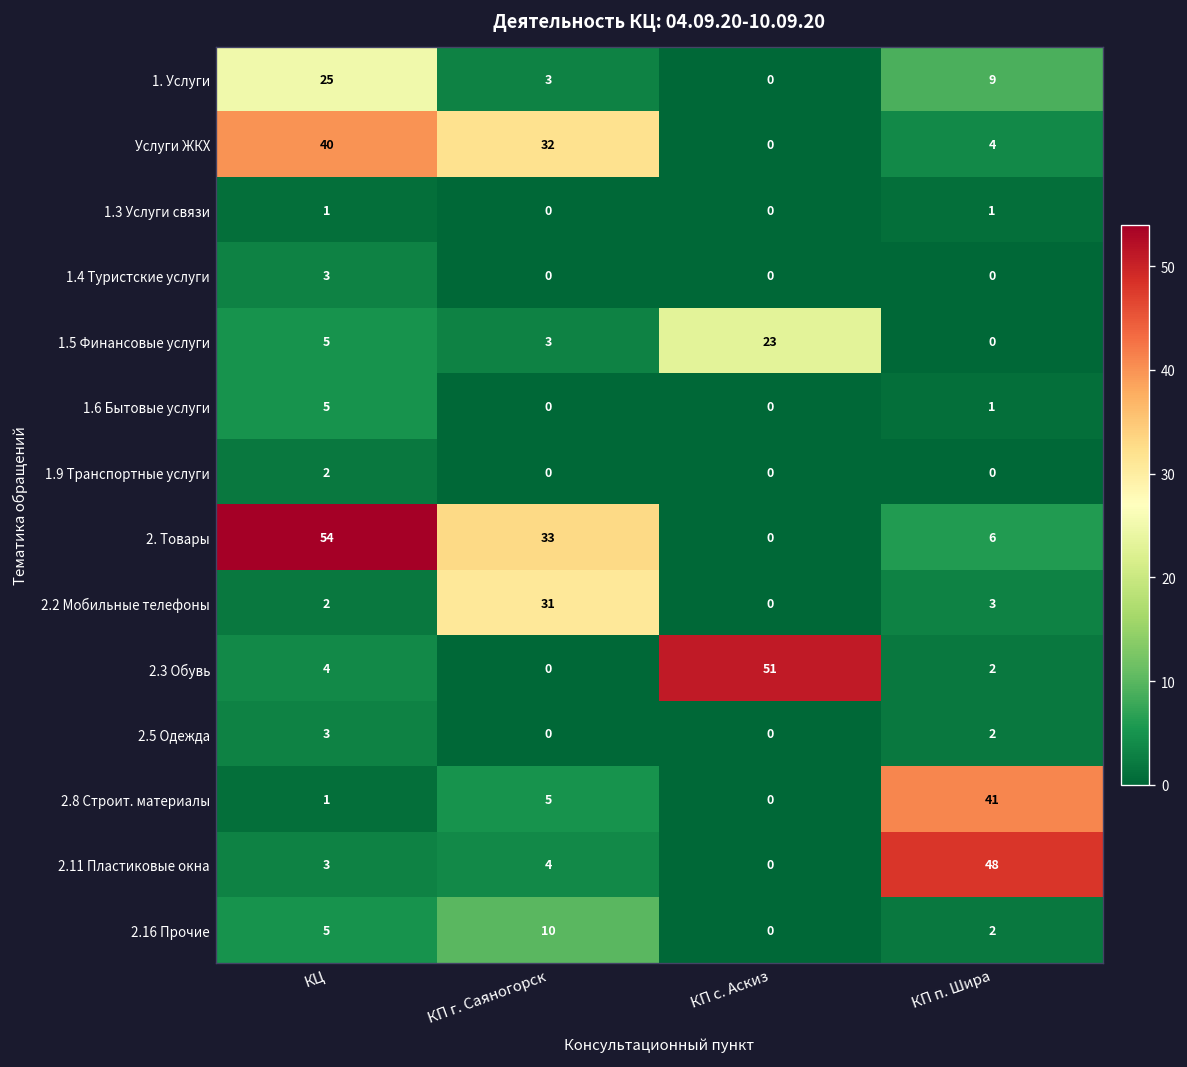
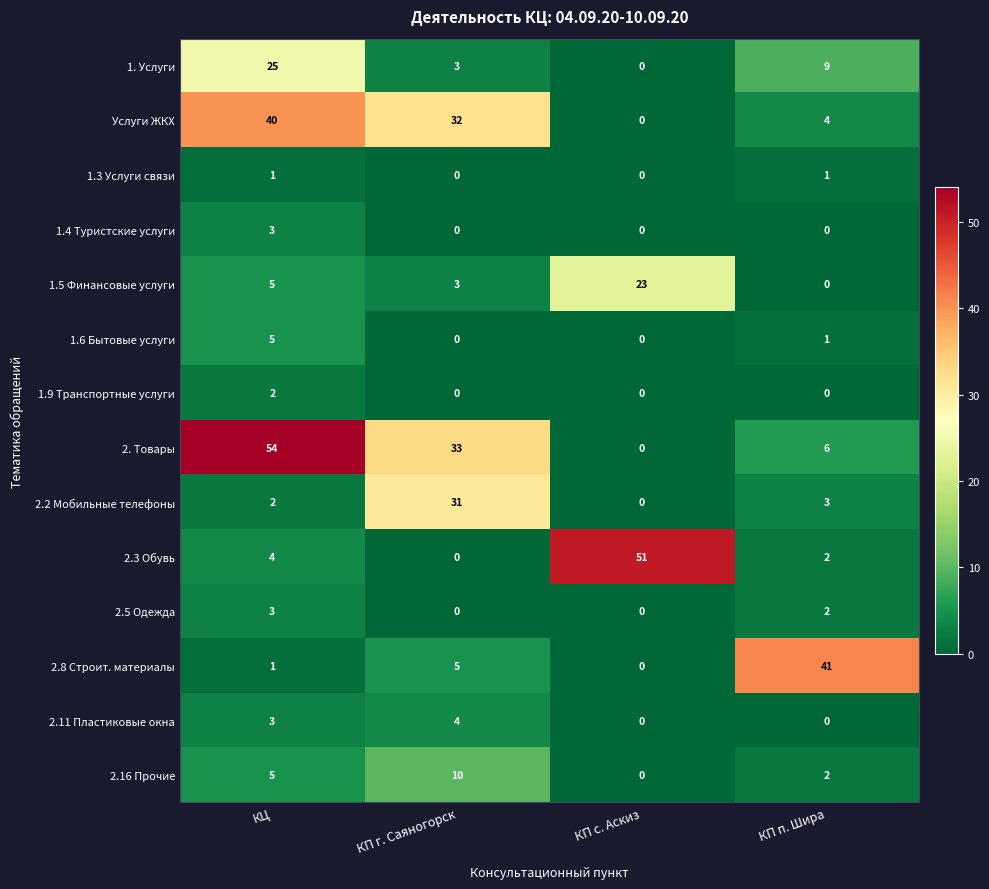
2.11 Пластиковые окна, КП п. Шира: 48 -> 0
